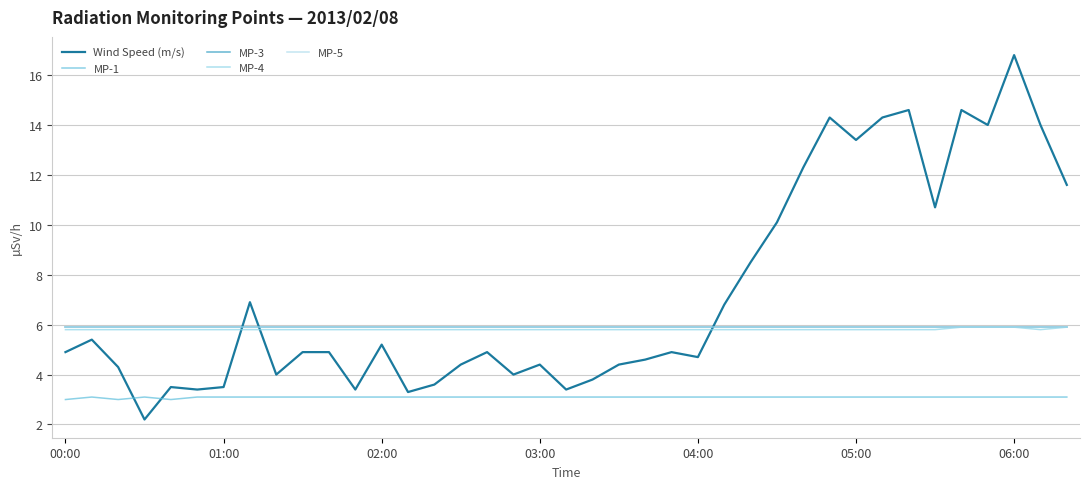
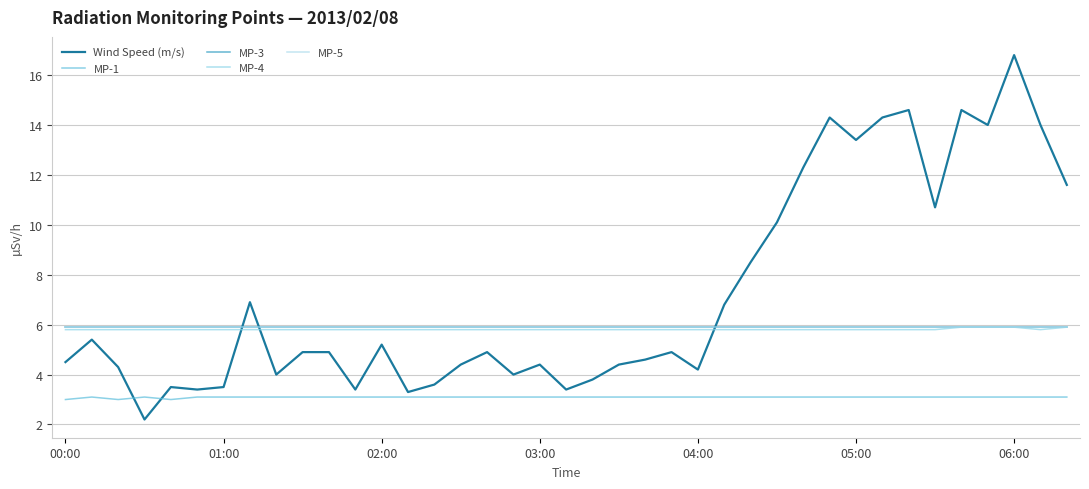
Wind Speed (m/s), 00:00: 4.9 -> 4.5
Wind Speed (m/s), 04:00: 4.7 -> 4.2
